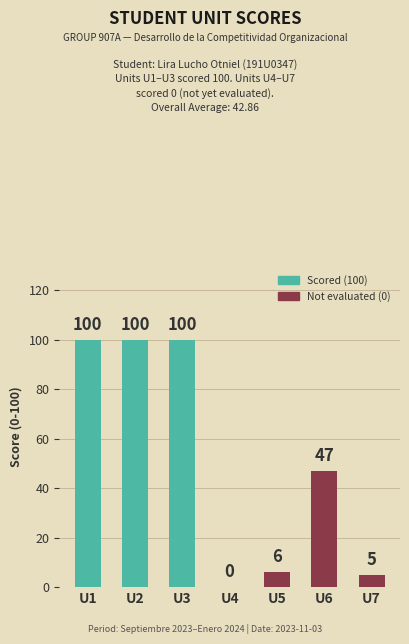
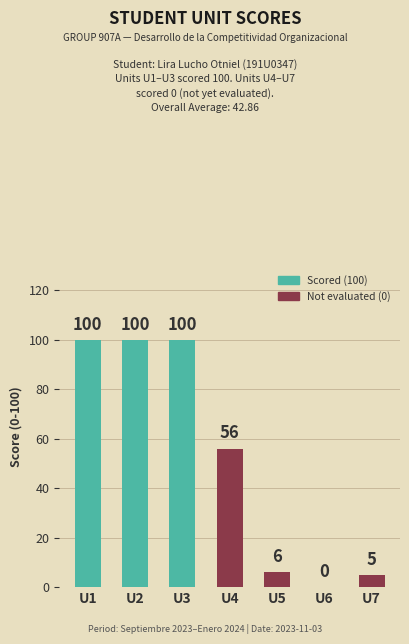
U4: 0 -> 56
U6: 47 -> 0
